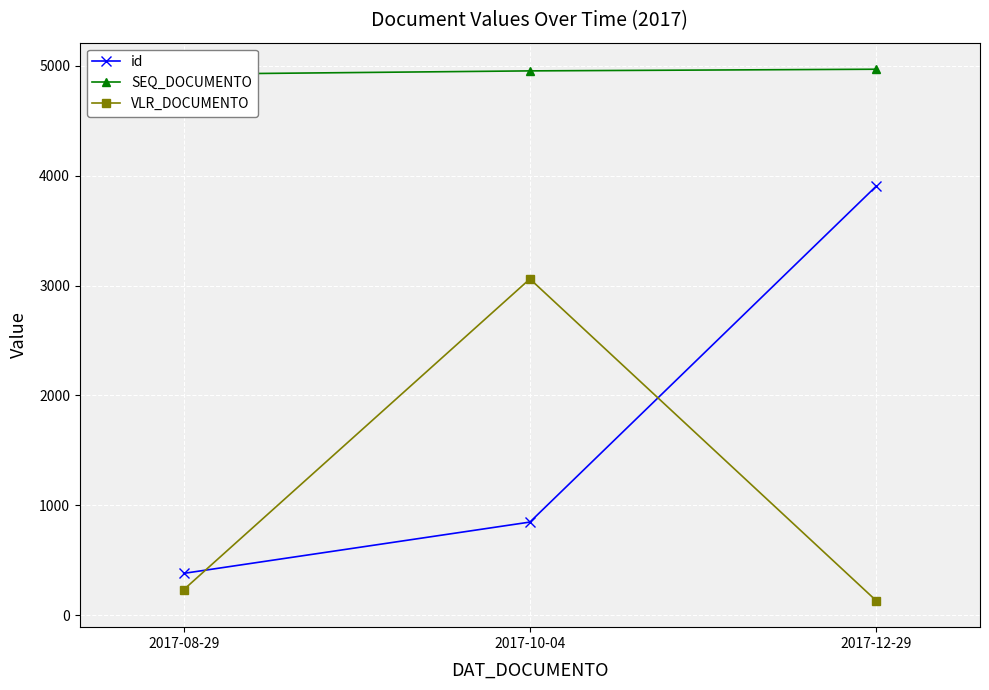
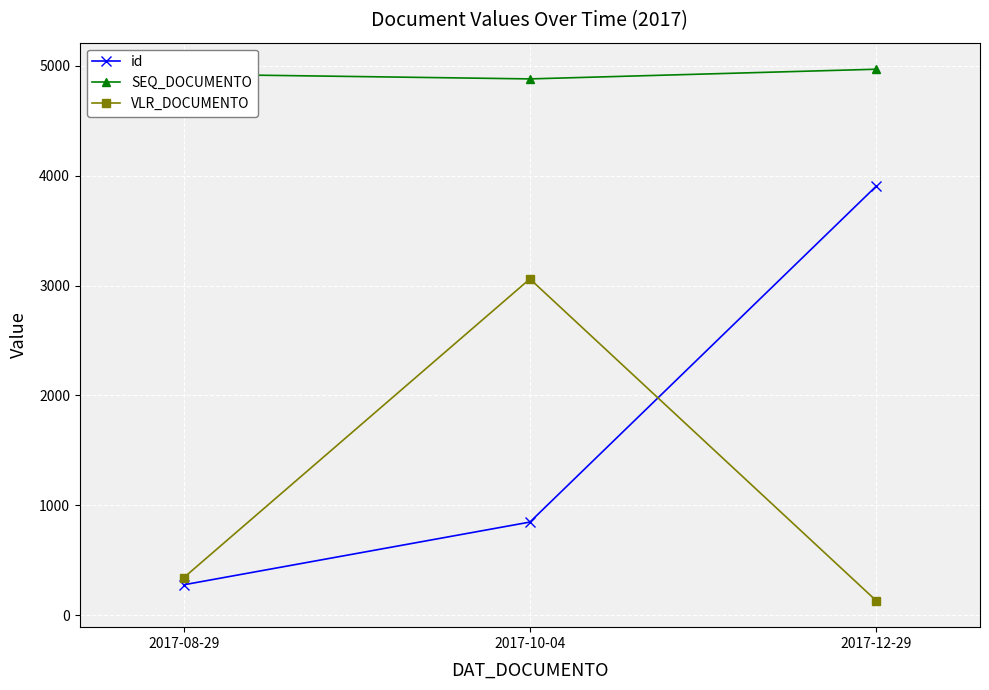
id, 2017-08-29: 380 -> 280
VLR_DOCUMENTO, 2017-08-29: 230 -> 340
SEQ_DOCUMENTO, 2017-10-04: 4950 -> 4880
